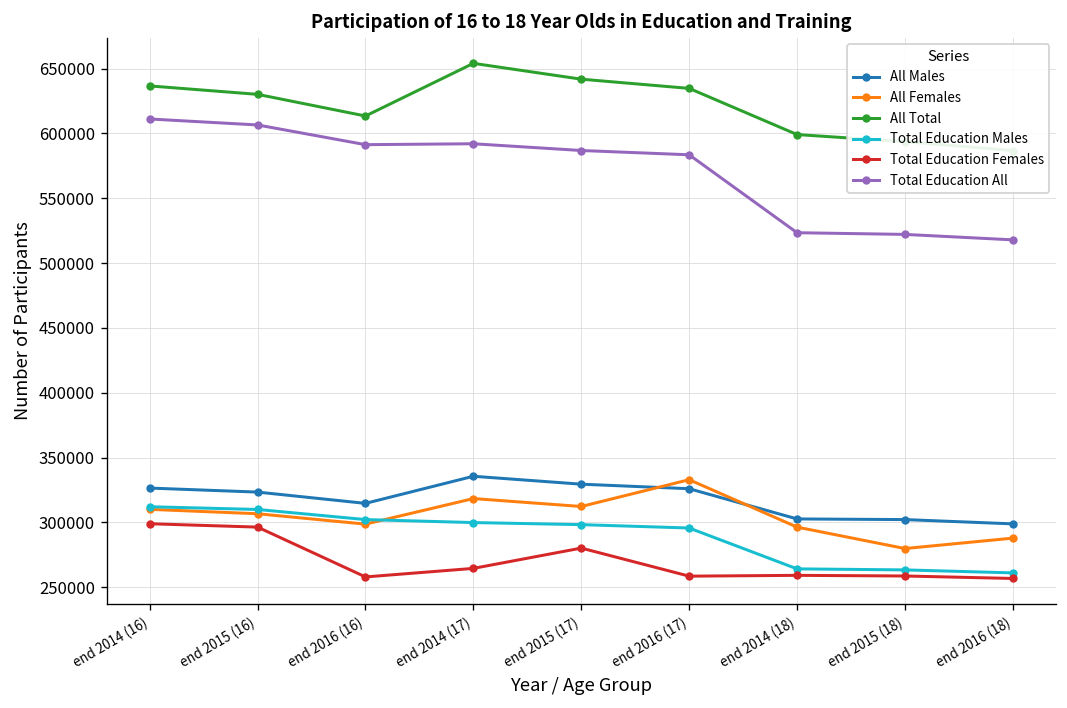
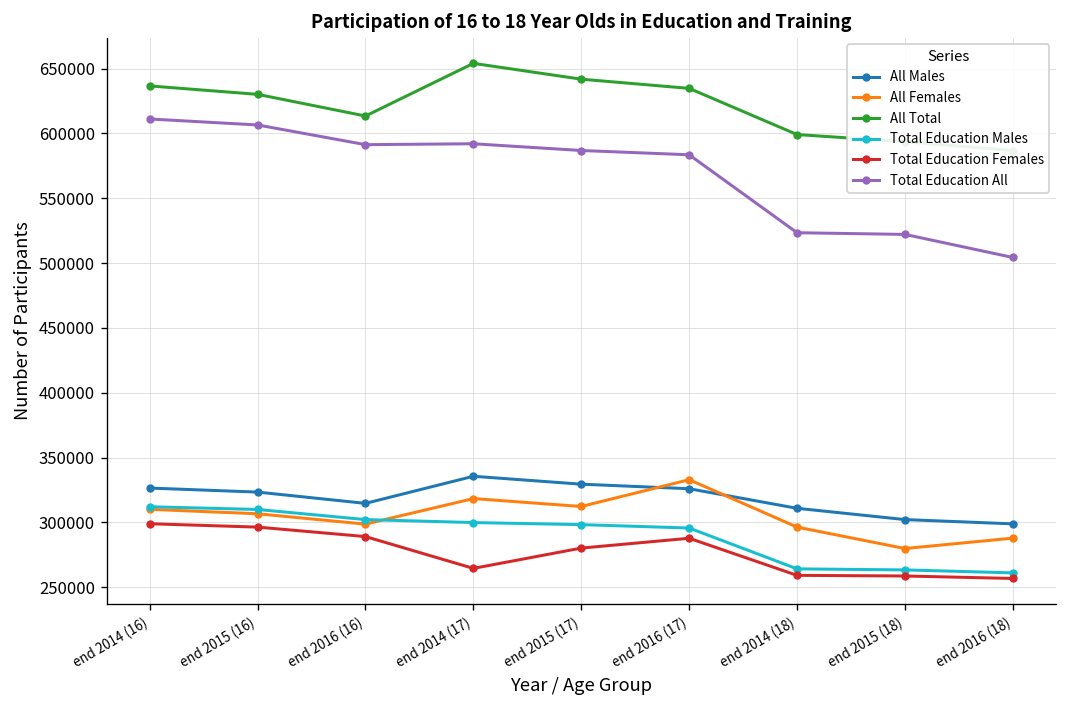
Total Education Females, end 2016 (16): 258000 -> 289000
Total Education Females, end 2016 (17): 259000 -> 288000
All Males, end 2014 (18): 303000 -> 311000
Total Education All, end 2016 (18): 518000 -> 504000
